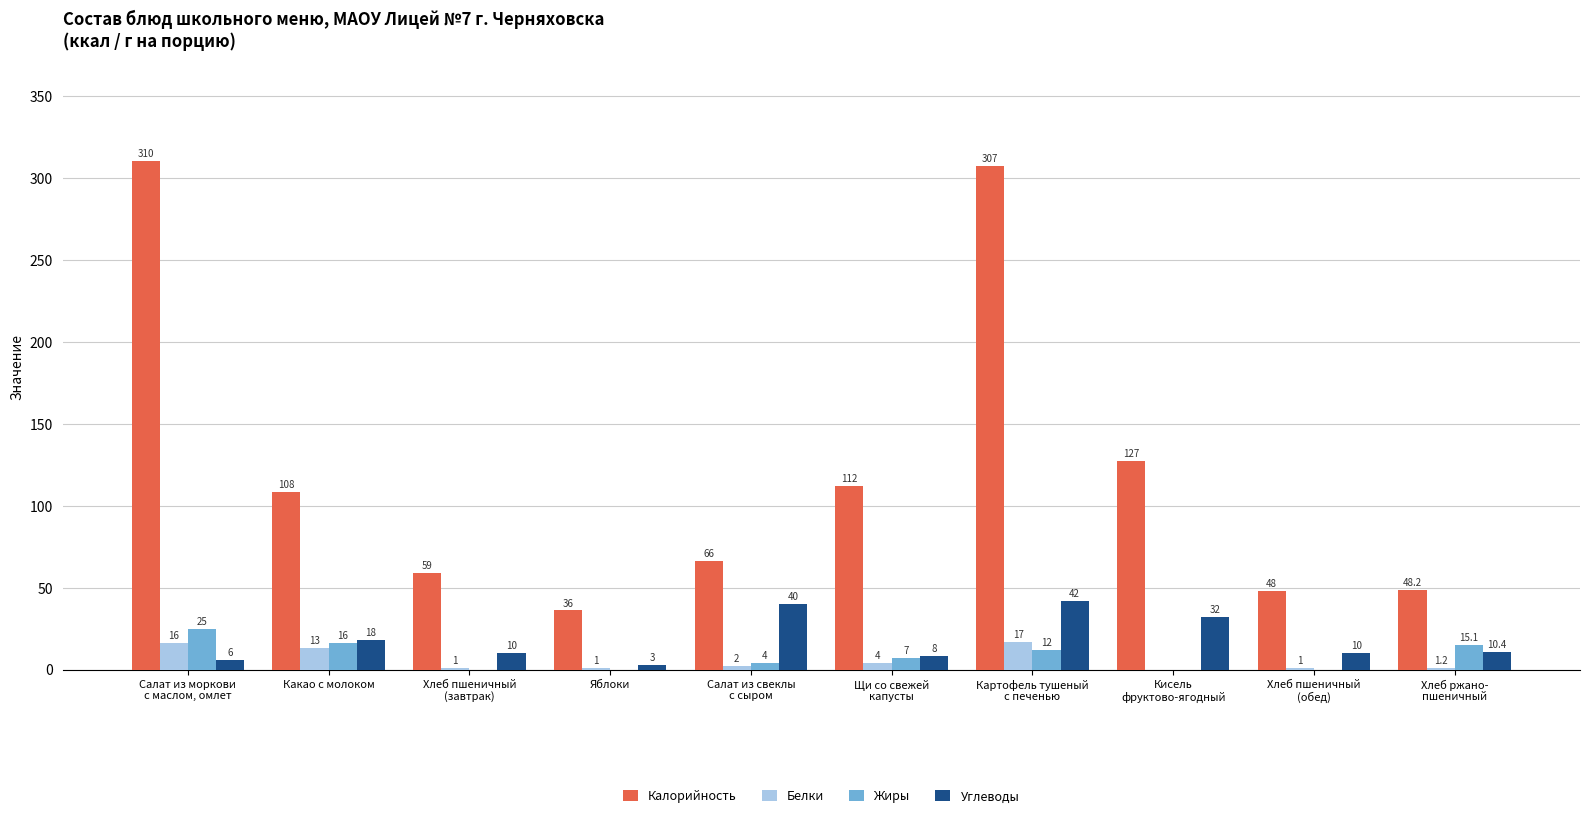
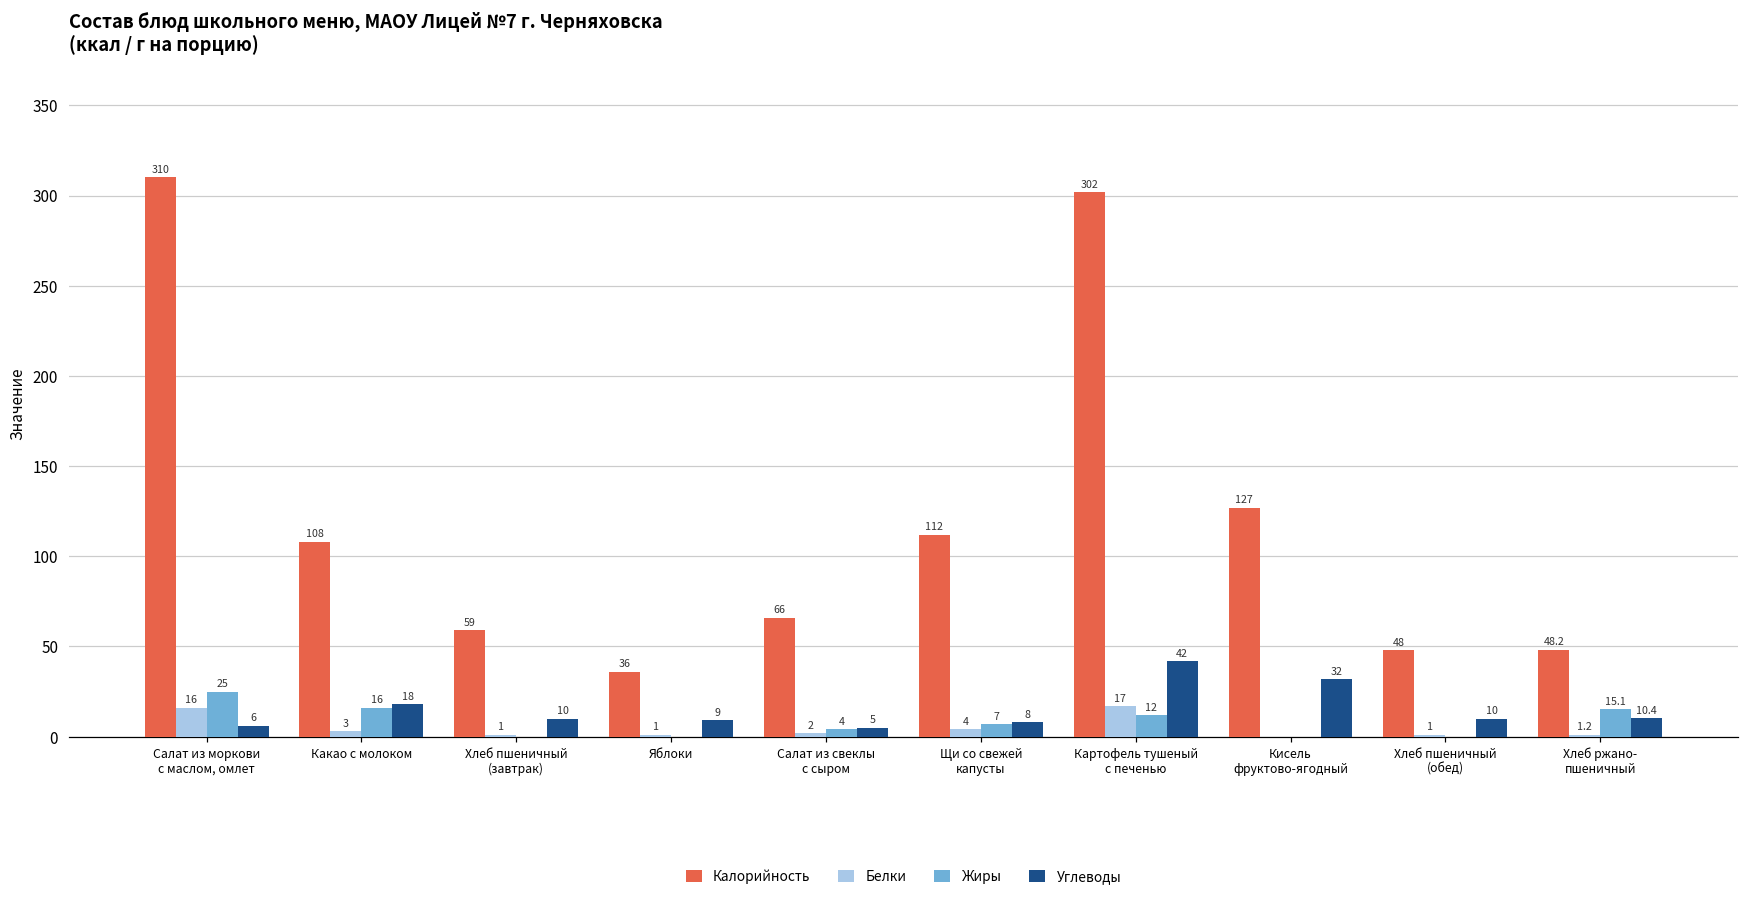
Белки, Какао с молоком: 13 -> 3
Углеводы, Яблоки: 3 -> 9
Углеводы, Салат из свеклы с сыром: 40 -> 5
Калорийность, Картофель тушеный с печенью: 307 -> 302
